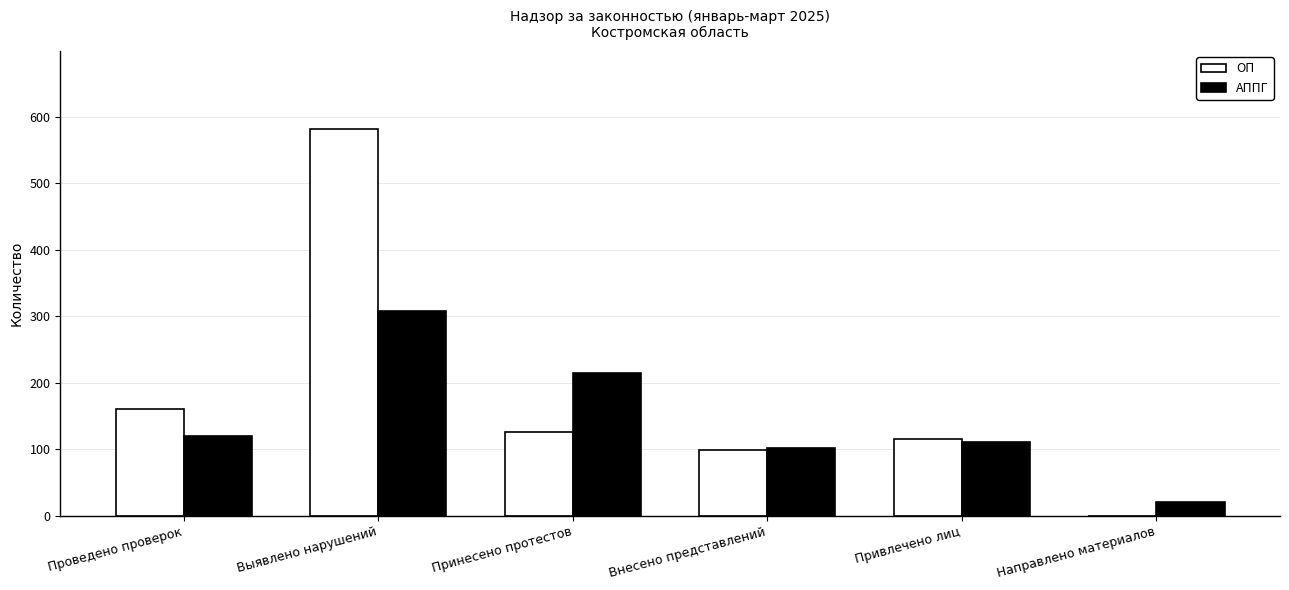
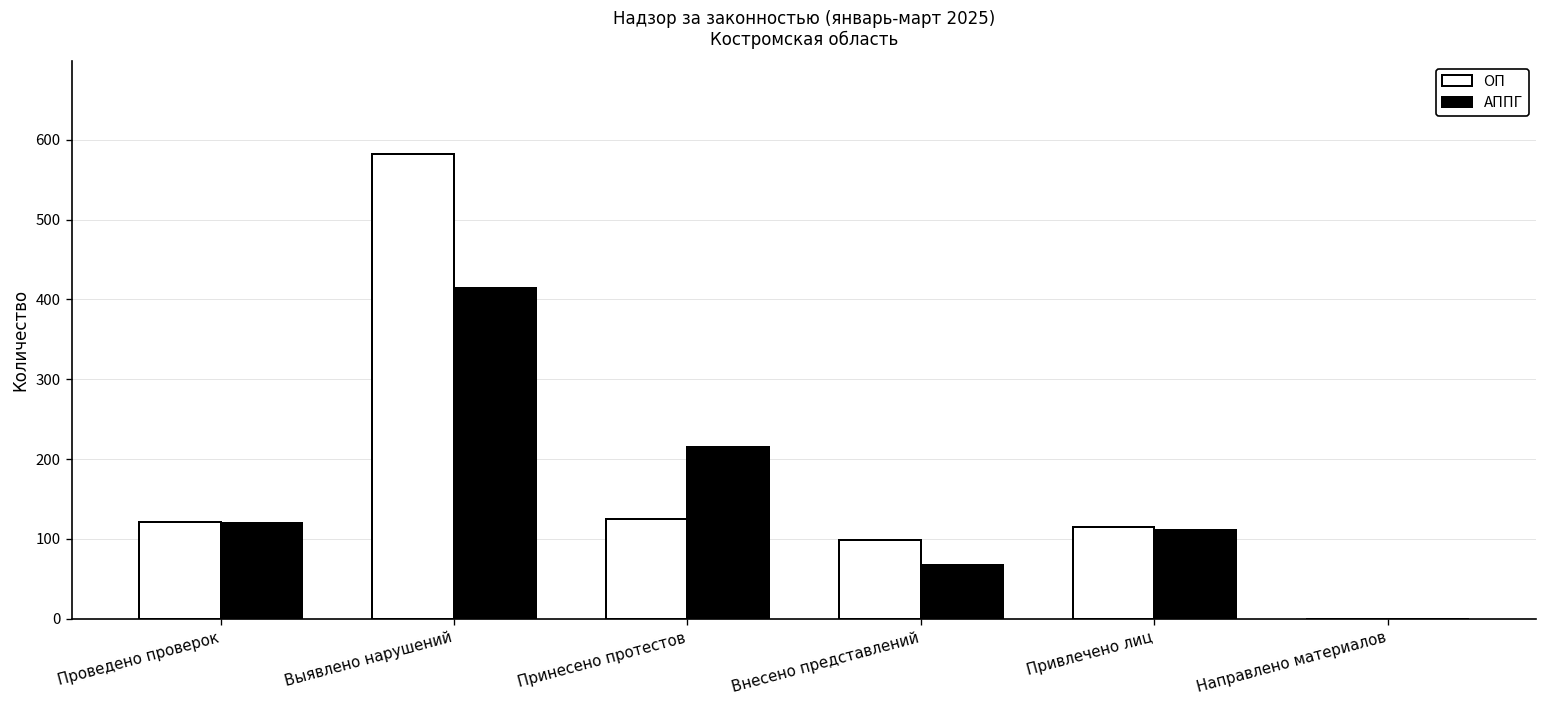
ОП, Проведено проверок: 160 -> 120
АППГ, Выявлено нарушений: 310 -> 410
АППГ, Внесено представлений: 100 -> 70
АППГ, Направлено материалов: 20 -> 0
